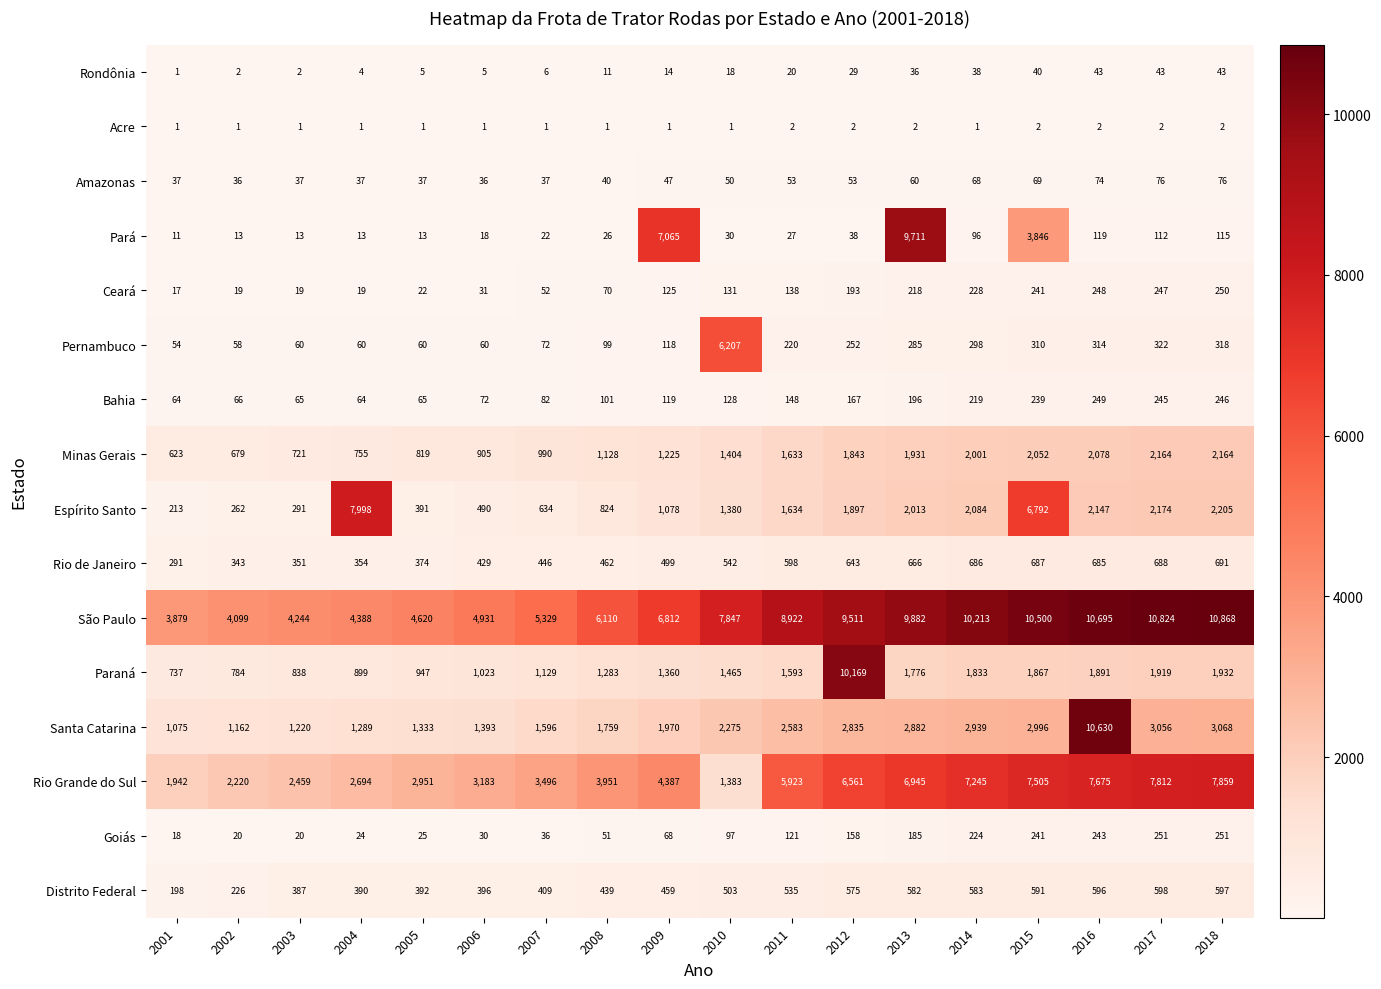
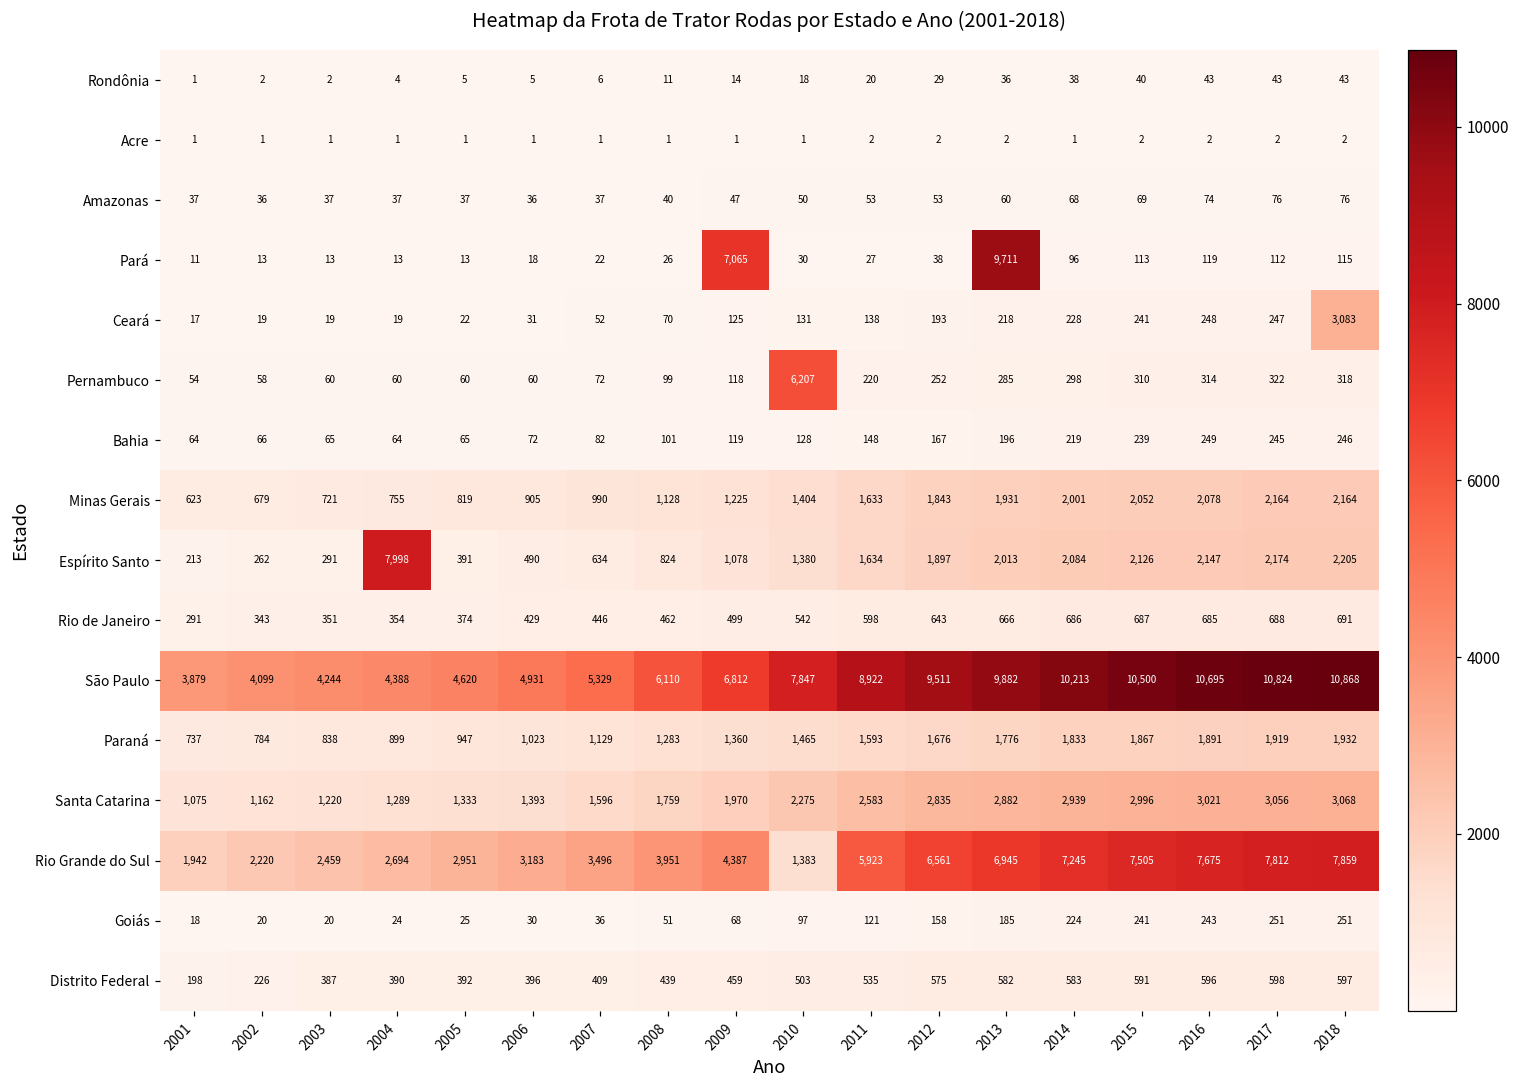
Pará, 2015: 3,846 -> 113
Ceará, 2018: 250 -> 3,083
Espírito Santo, 2015: 6,792 -> 2,126
Paraná, 2012: 10,169 -> 1,676
Santa Catarina, 2016: 10,630 -> 3,021
